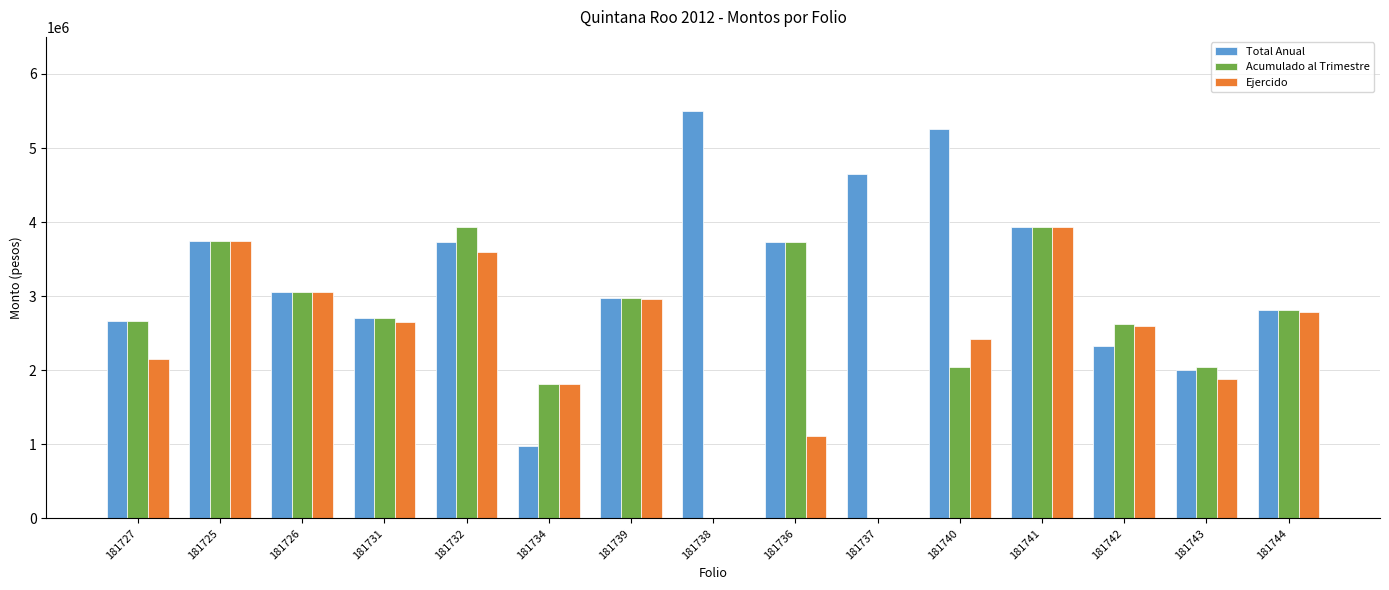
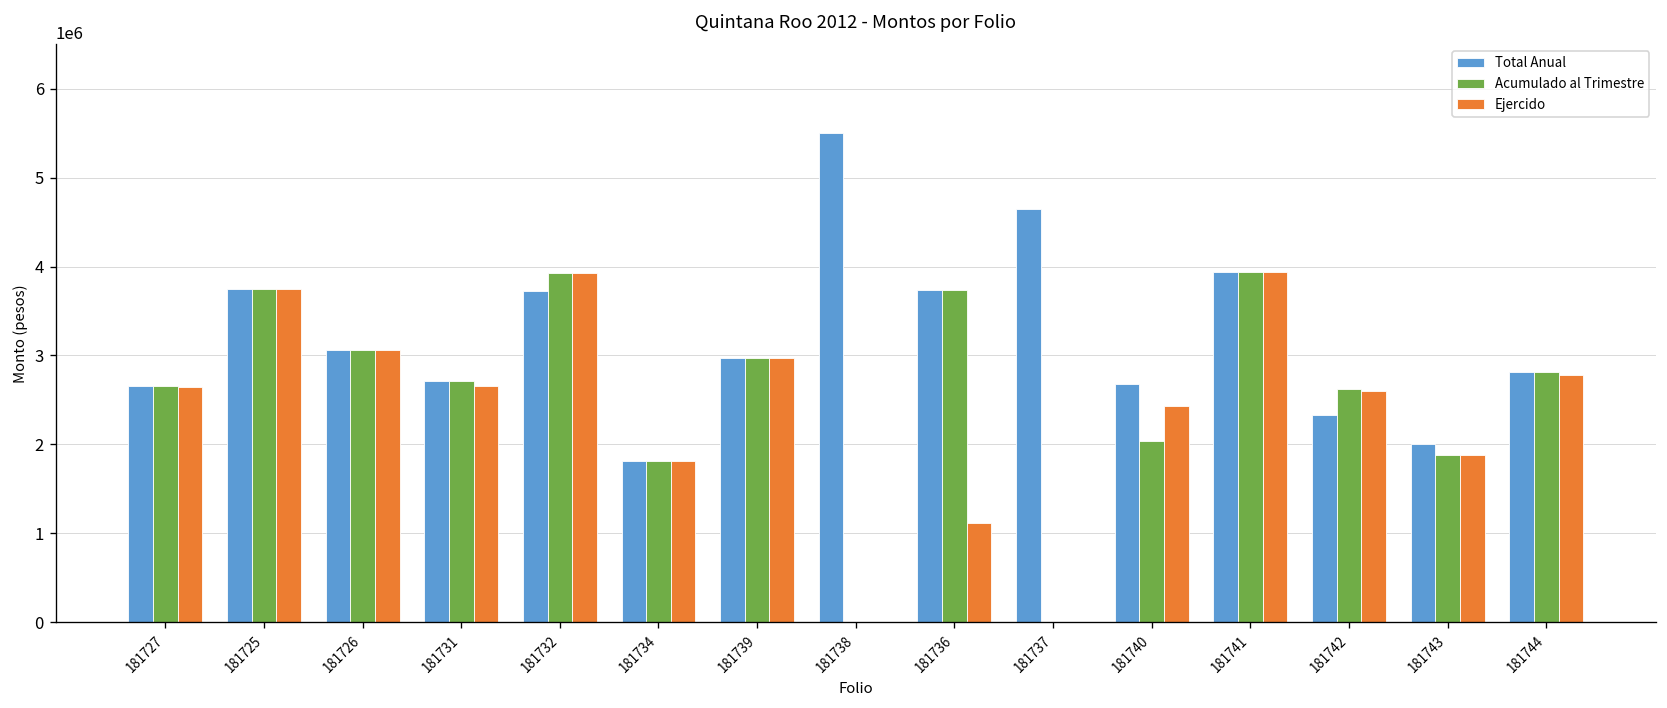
Ejercido, 181727: 2100000 -> 2600000
Ejercido, 181732: 3600000 -> 3900000
Total Anual, 181734: 1000000 -> 1800000
Total Anual, 181740: 5300000 -> 2700000
Acumulado al Trimestre, 181743: 2000000 -> 1900000
